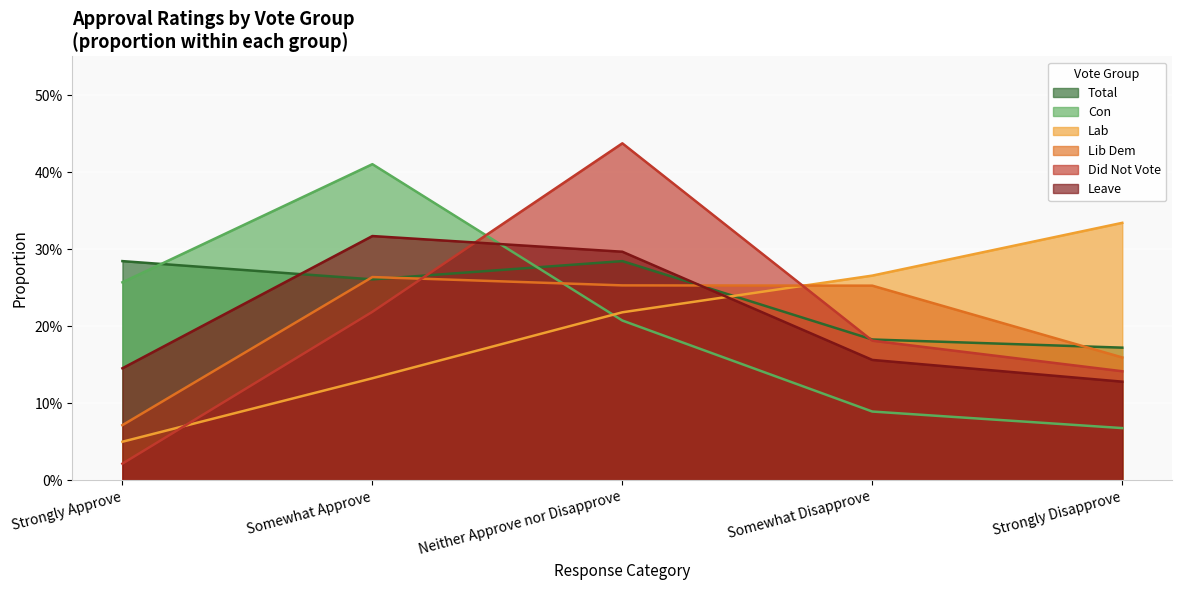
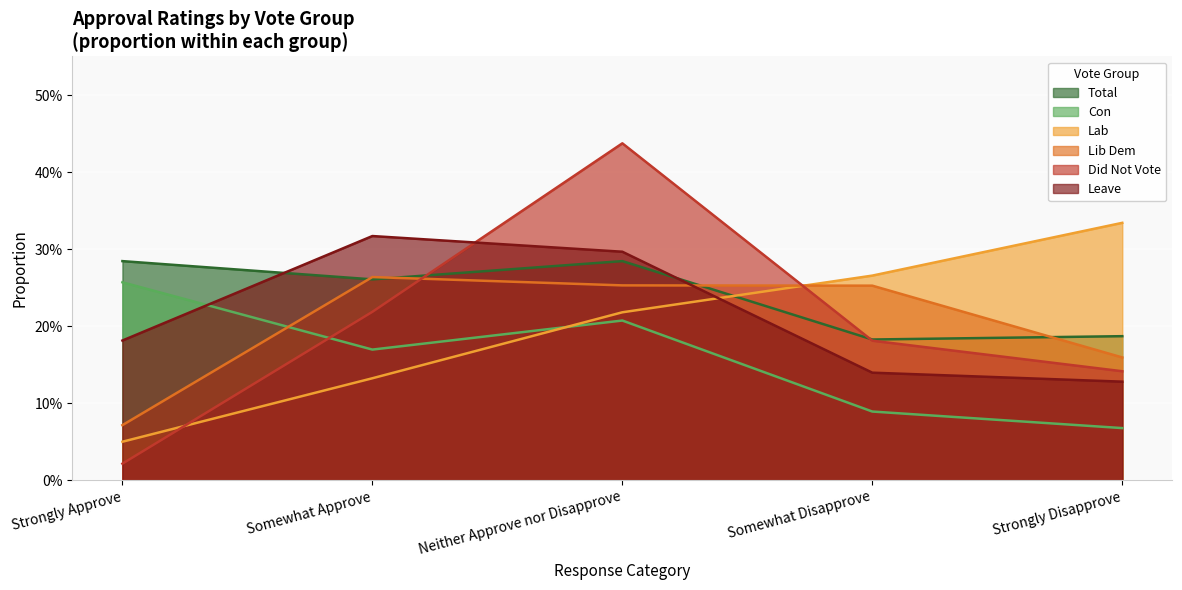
Leave, Strongly Approve: 15% -> 18%
Con, Somewhat Approve: 41% -> 17%
Leave, Somewhat Disapprove: 16% -> 14%
Total, Strongly Disapprove: 17% -> 19%
